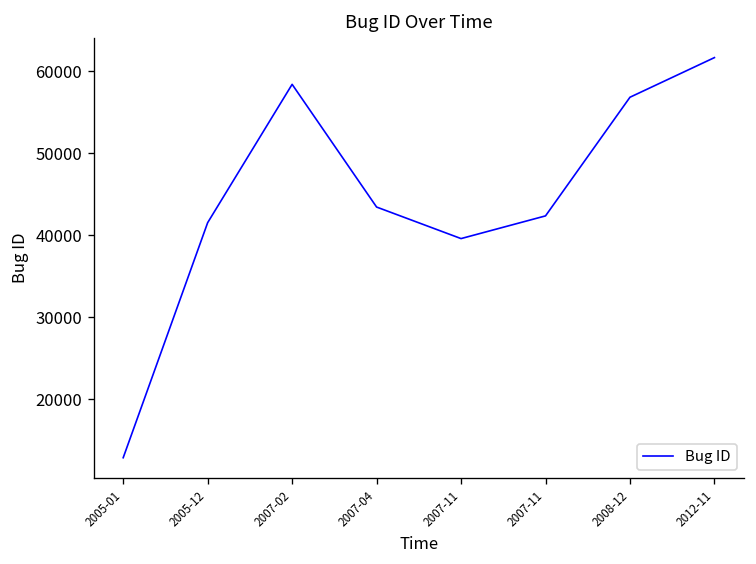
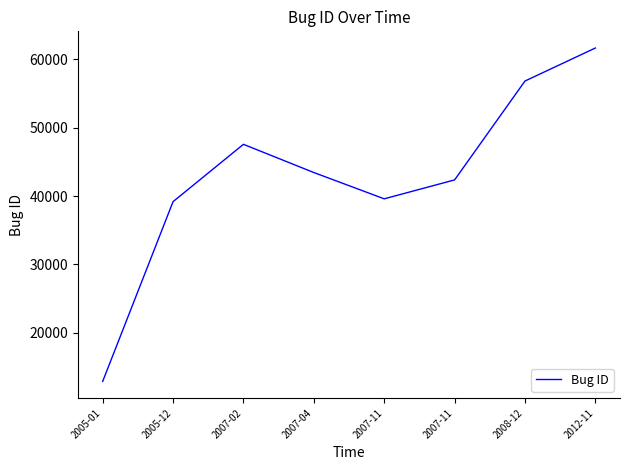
2005-12: 42000 -> 39000
2007-02: 58000 -> 48000
